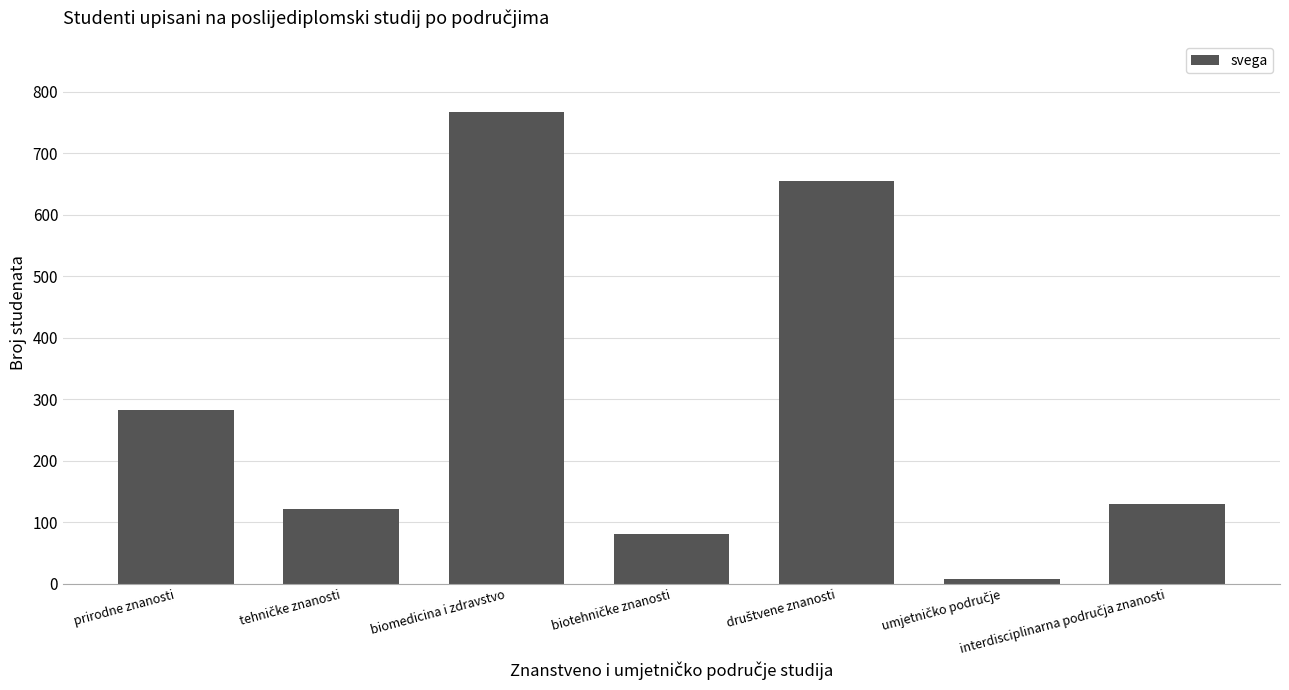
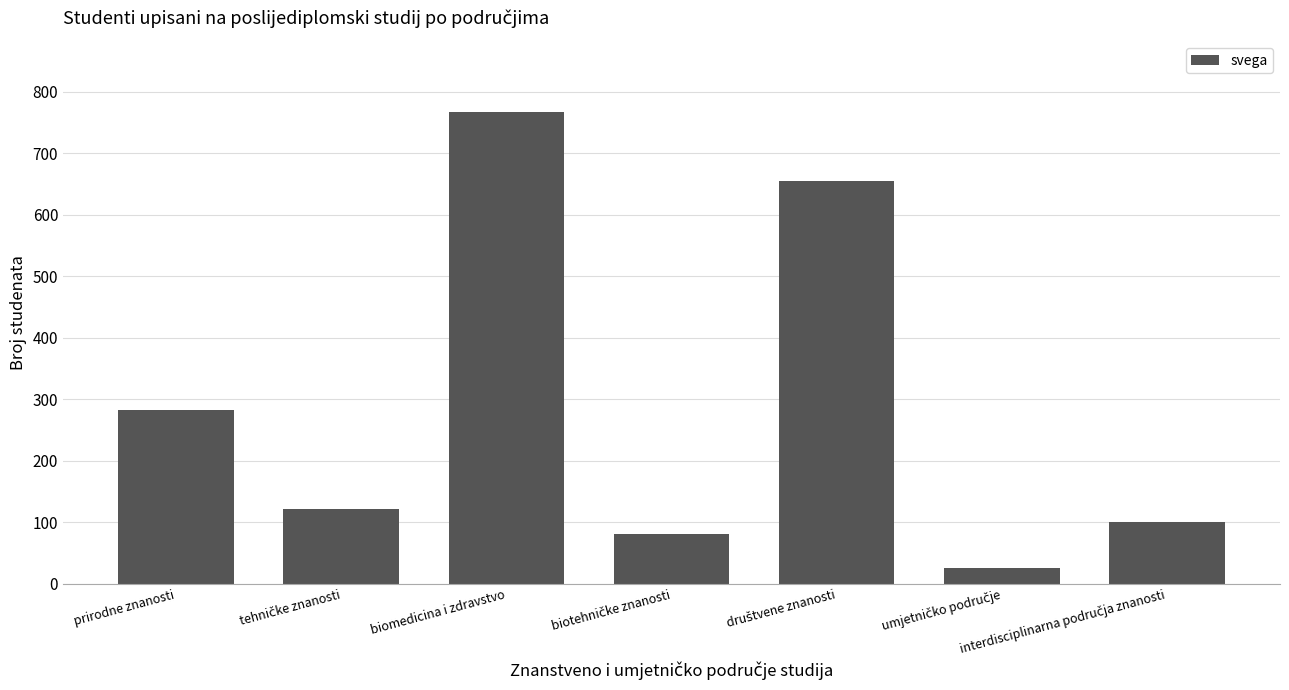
umjetničko područje: 10 -> 30
interdisciplinarna područja znanosti: 130 -> 100
